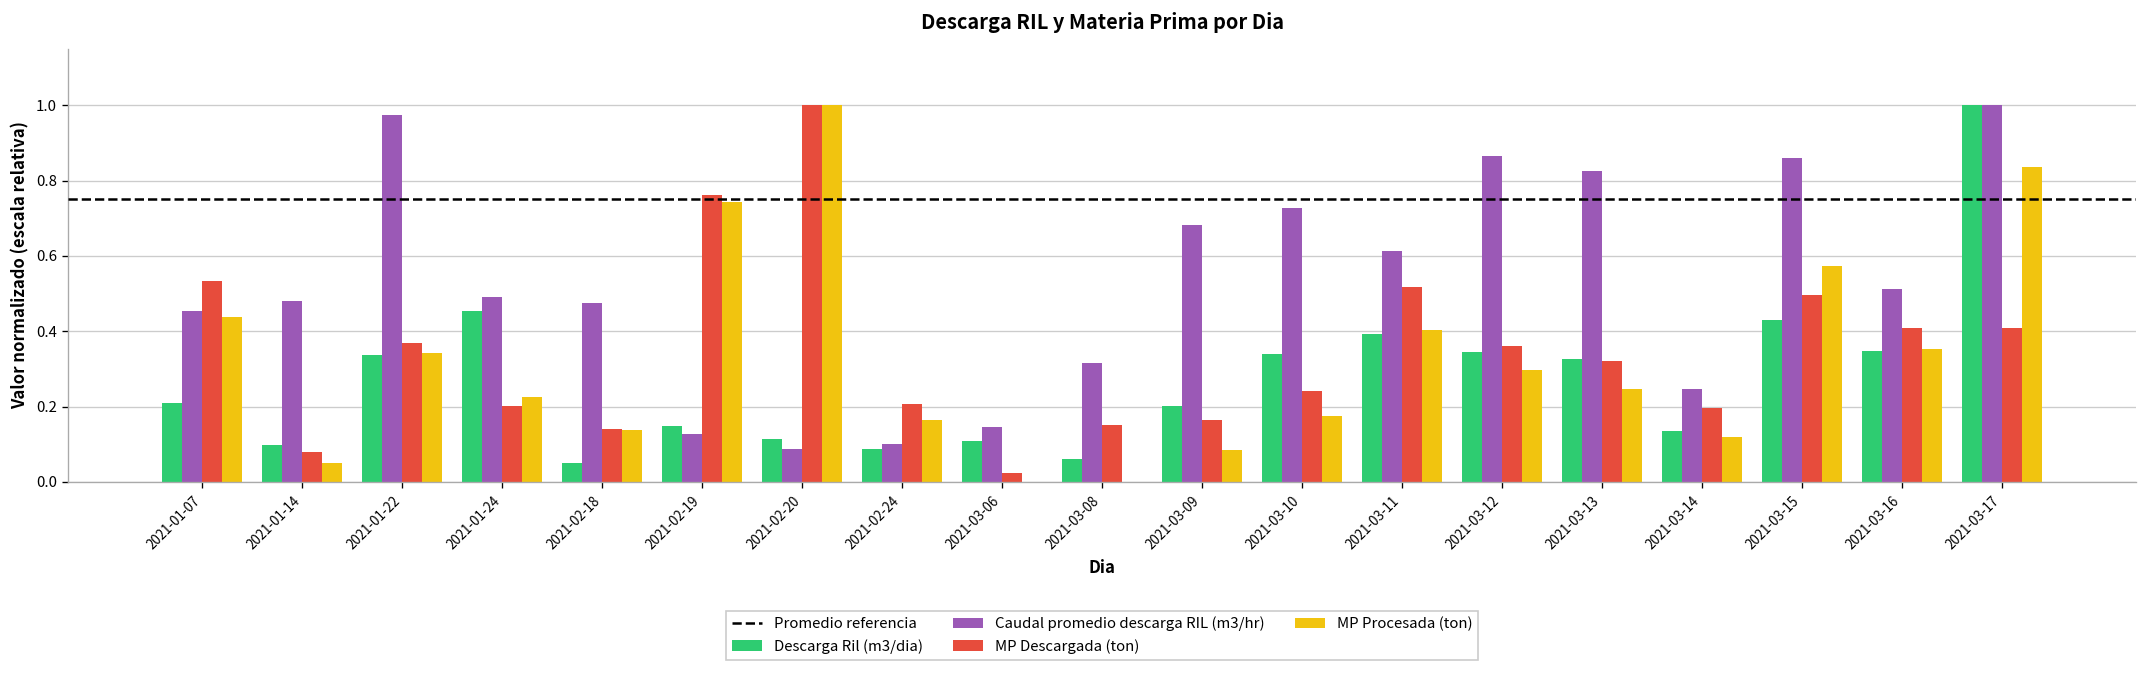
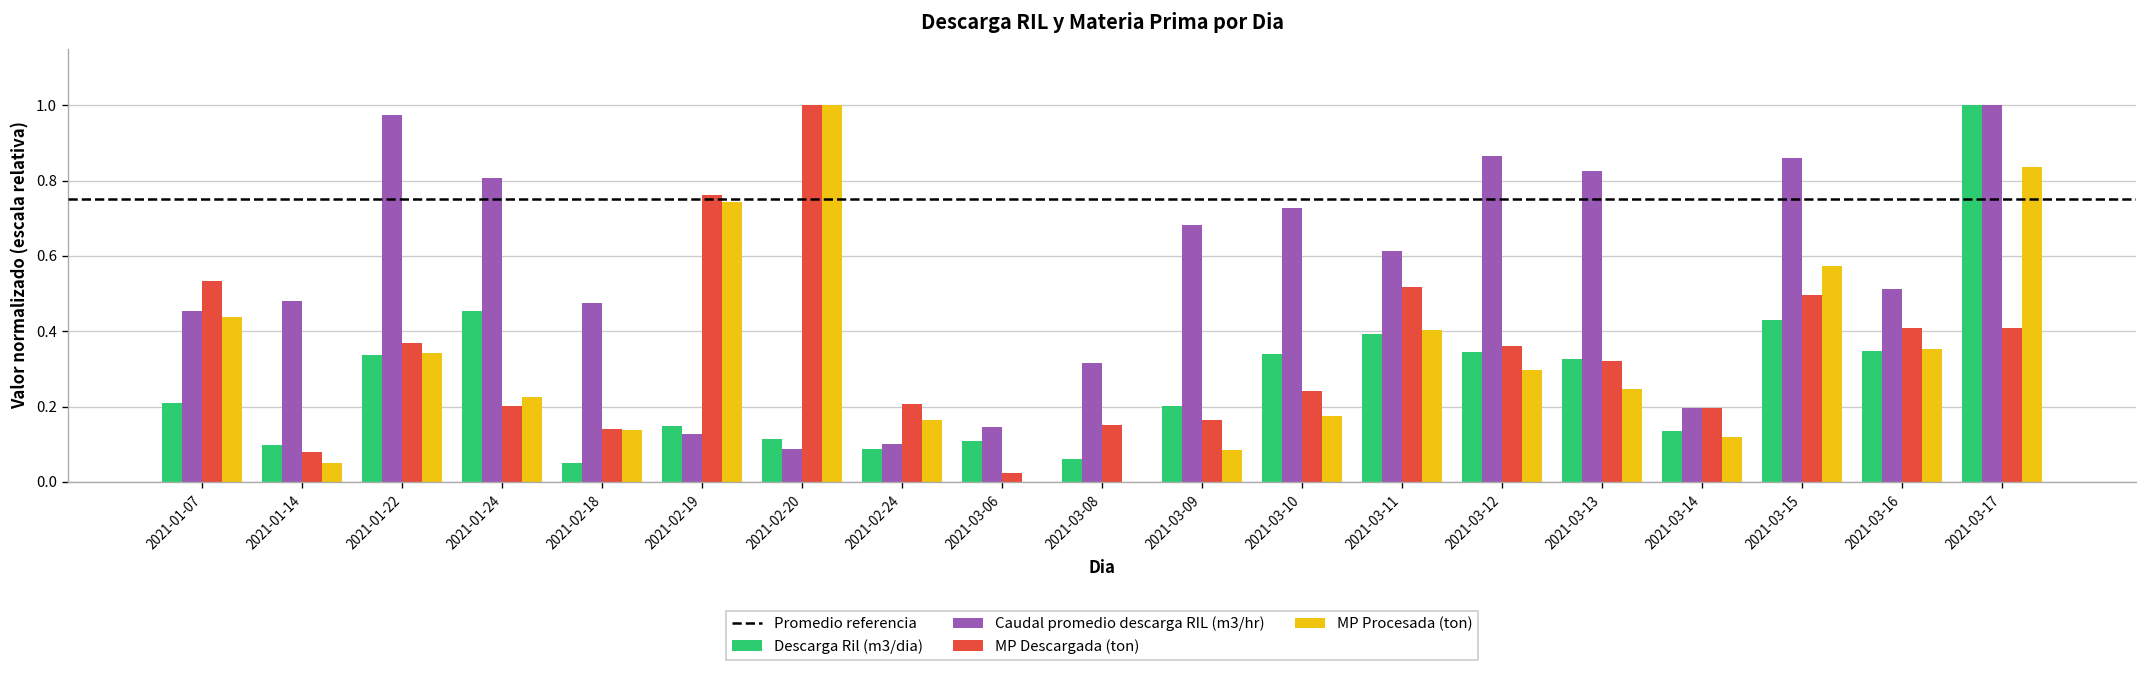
Caudal promedio descarga RIL (m3/hr), 2021-01-24: 0.49 -> 0.81
Caudal promedio descarga RIL (m3/hr), 2021-03-14: 0.25 -> 0.20
